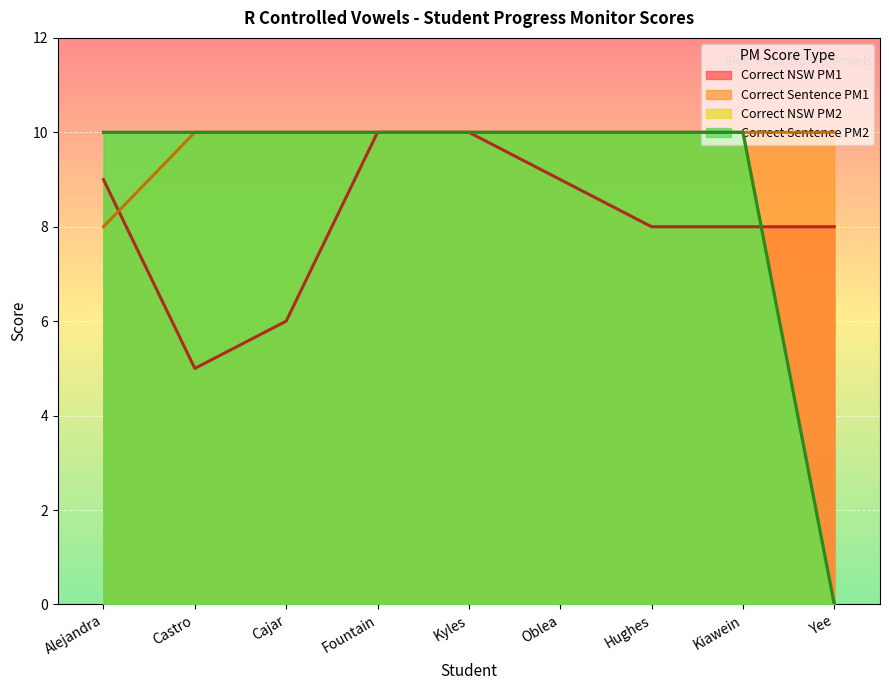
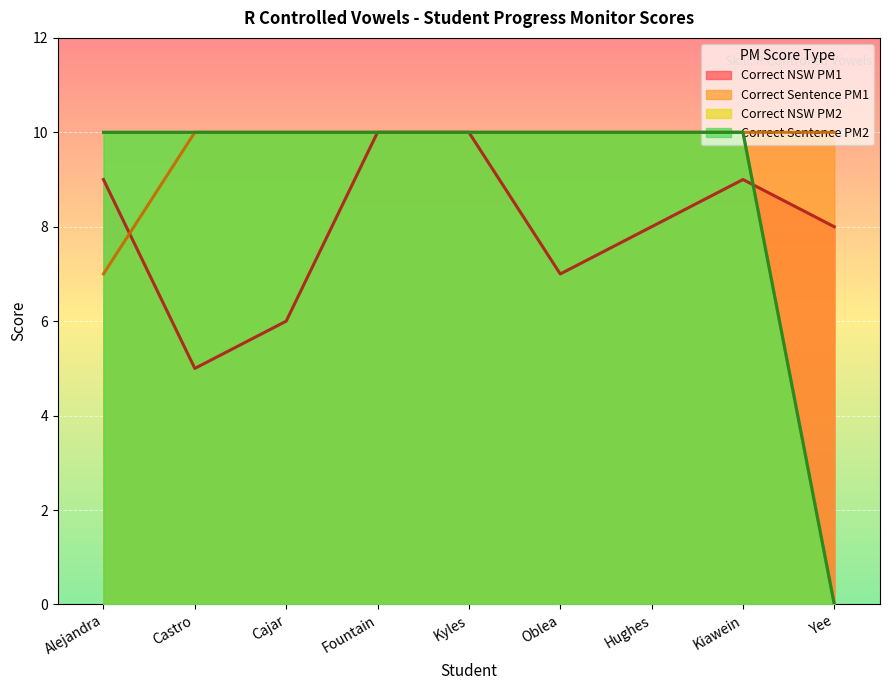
Correct Sentence PM1, Alejandra: 8 -> 7
Correct NSW PM1, Oblea: 9 -> 7
Correct NSW PM1, Kiawein: 8 -> 9
